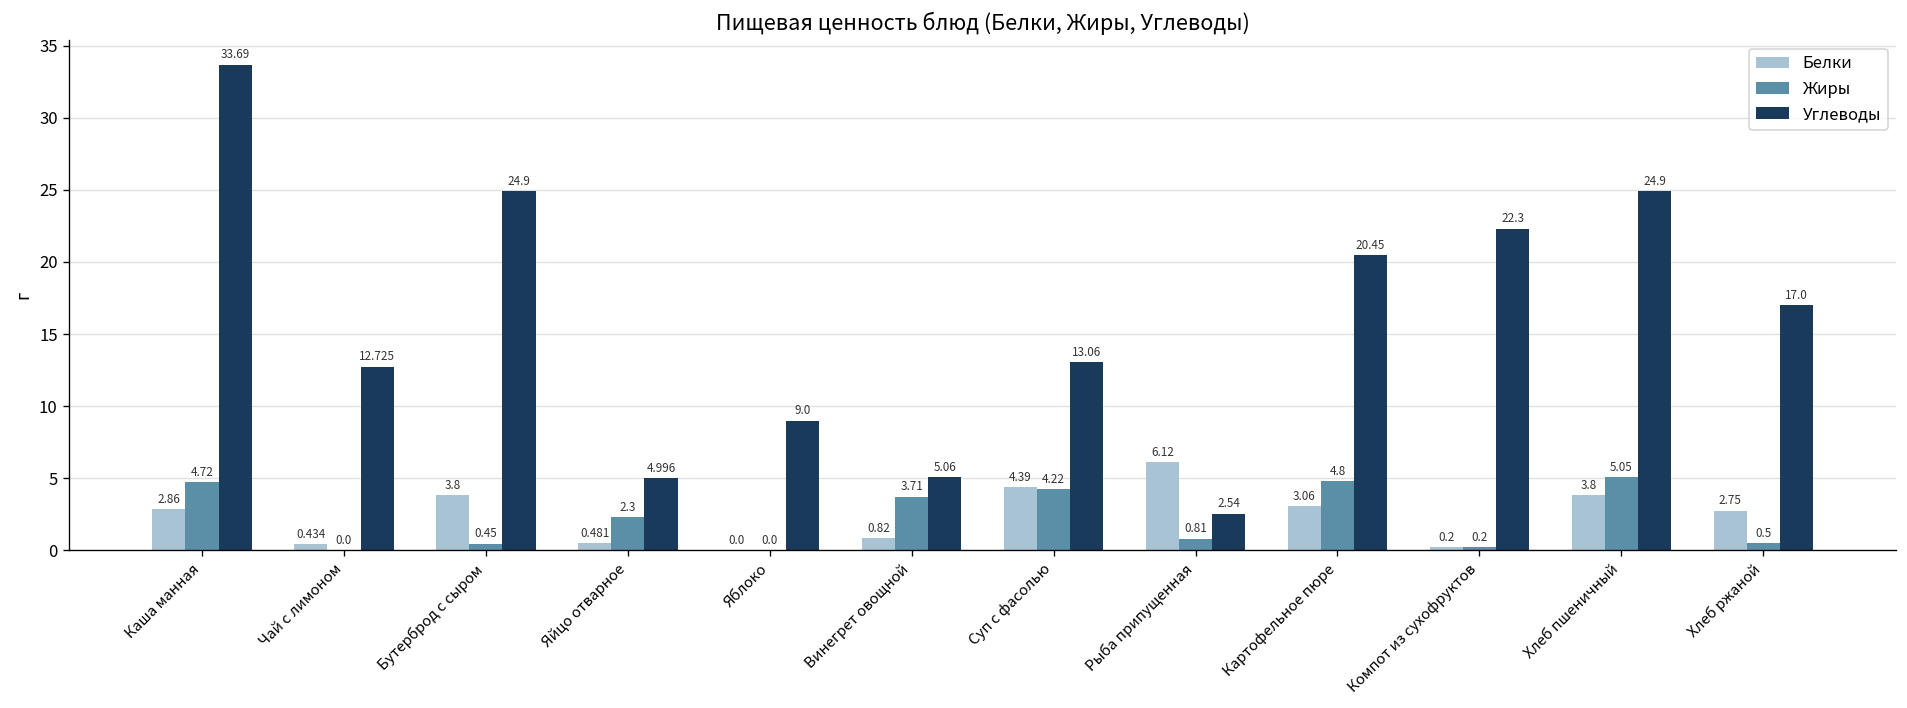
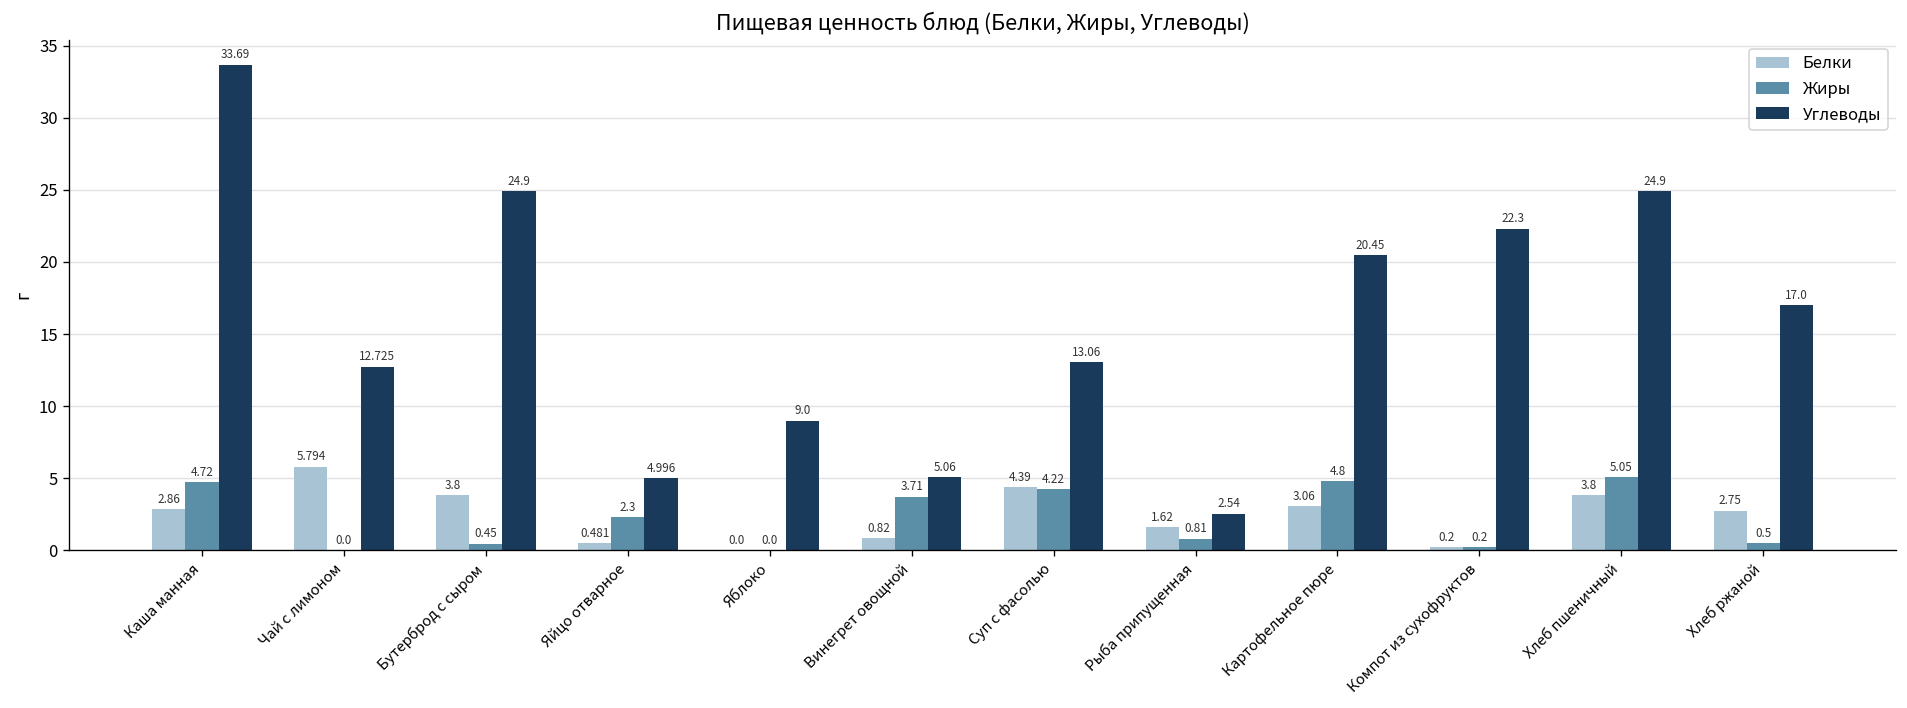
Белки, Чай с лимоном: 0.434 -> 5.794
Белки, Рыба припущенная: 6.12 -> 1.62
